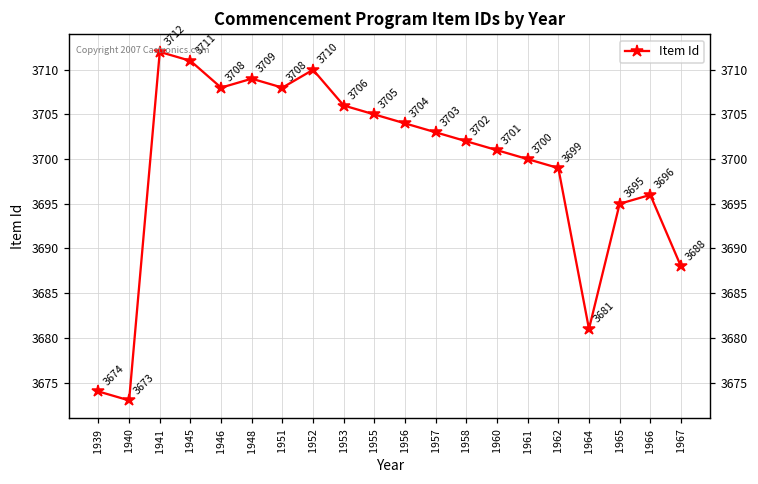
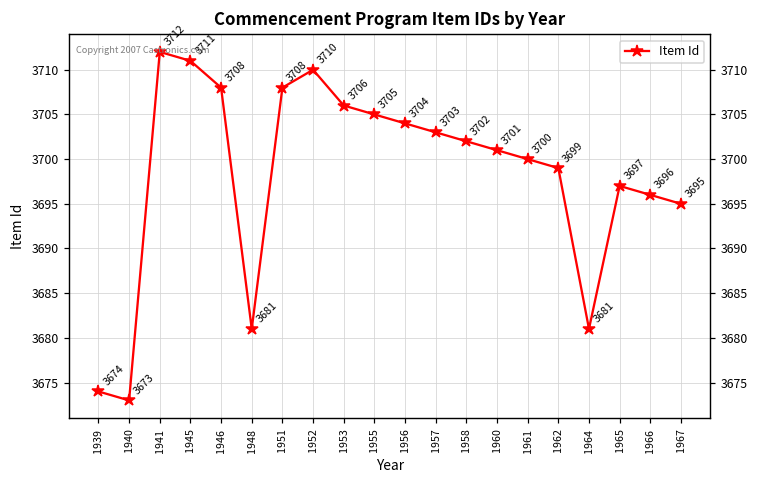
1948: 3709 -> 3681
1965: 3695 -> 3697
1967: 3688 -> 3695
